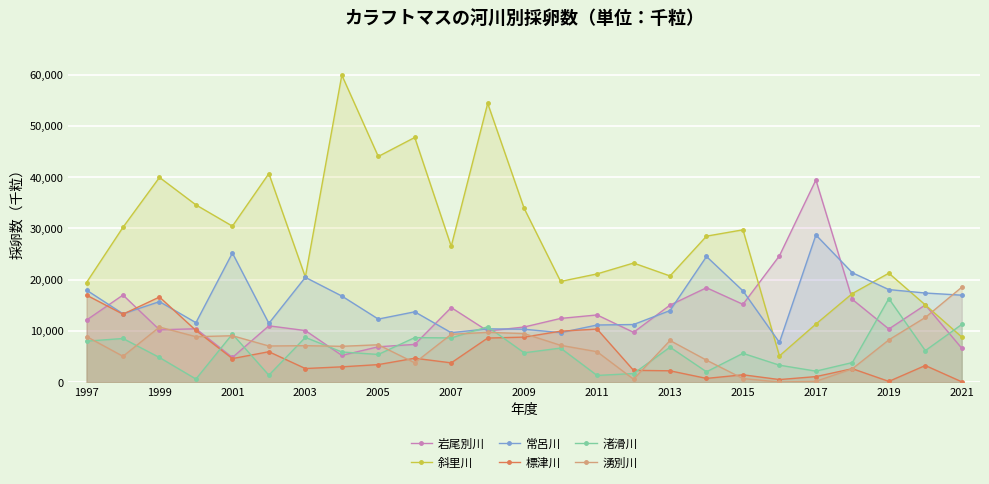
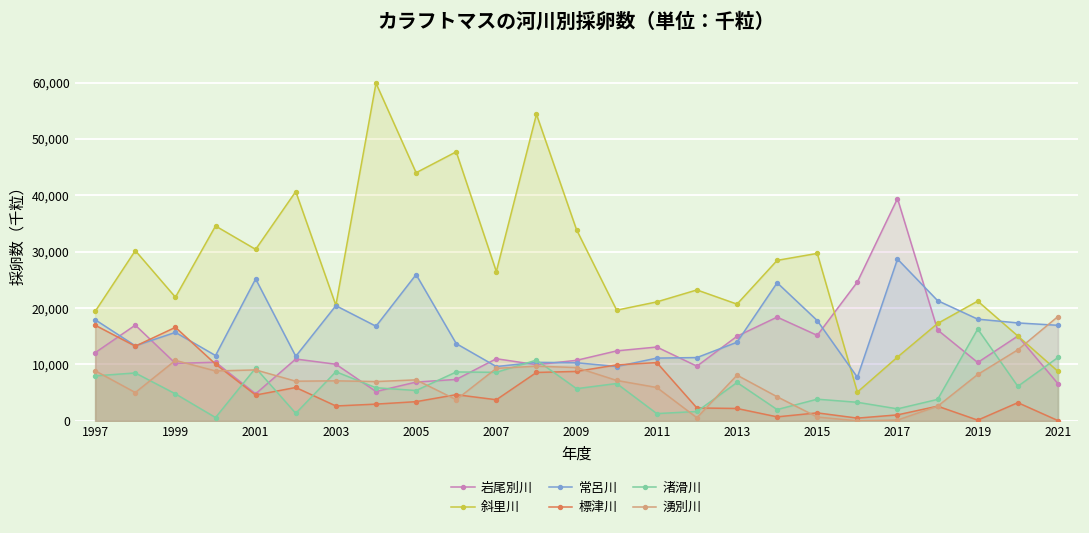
斜里川, 1999: 40,000 -> 22,000
常呂川, 2005: 12,000 -> 26,000
岩尾別川, 2007: 15,000 -> 11,000
渚滑川, 2015: 6,000 -> 4,000
